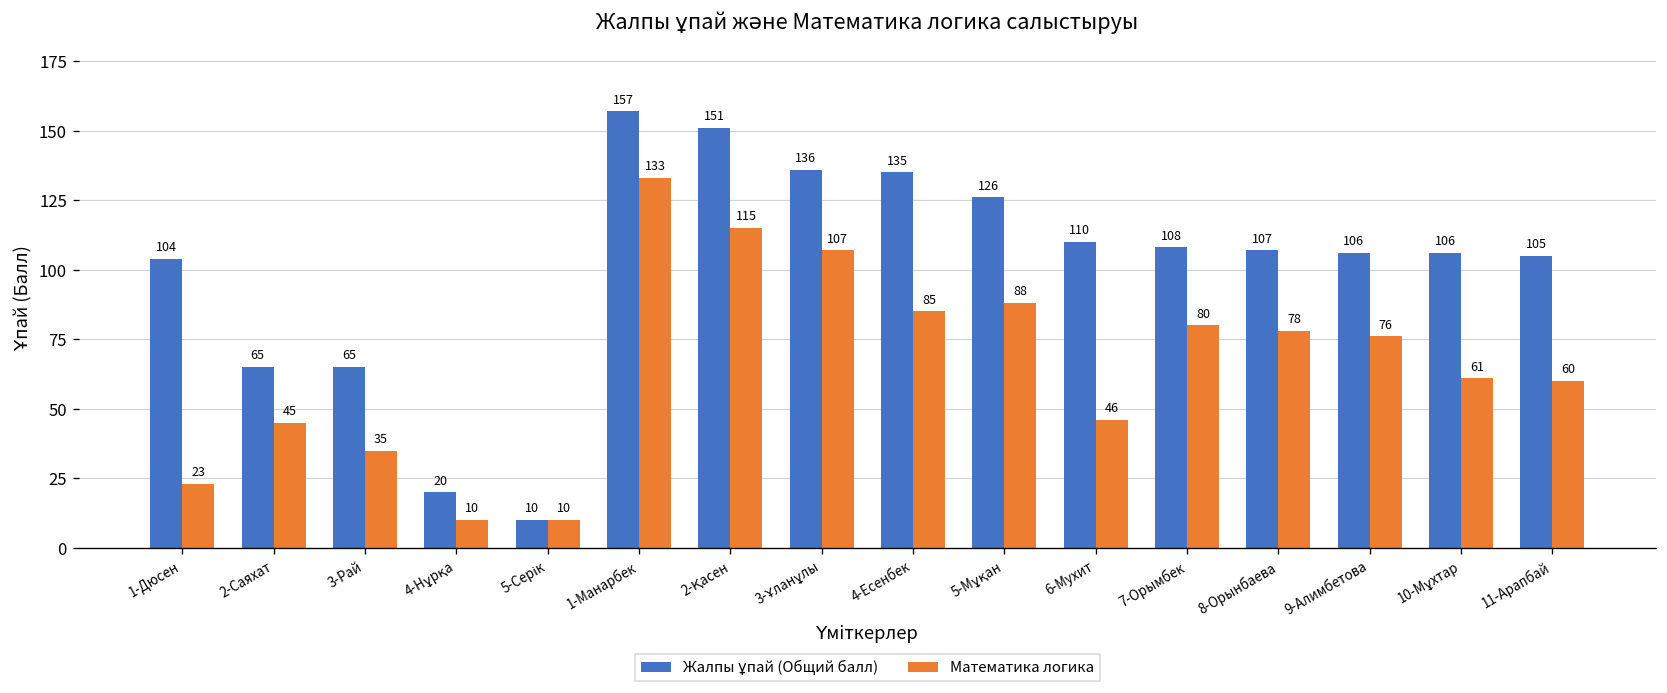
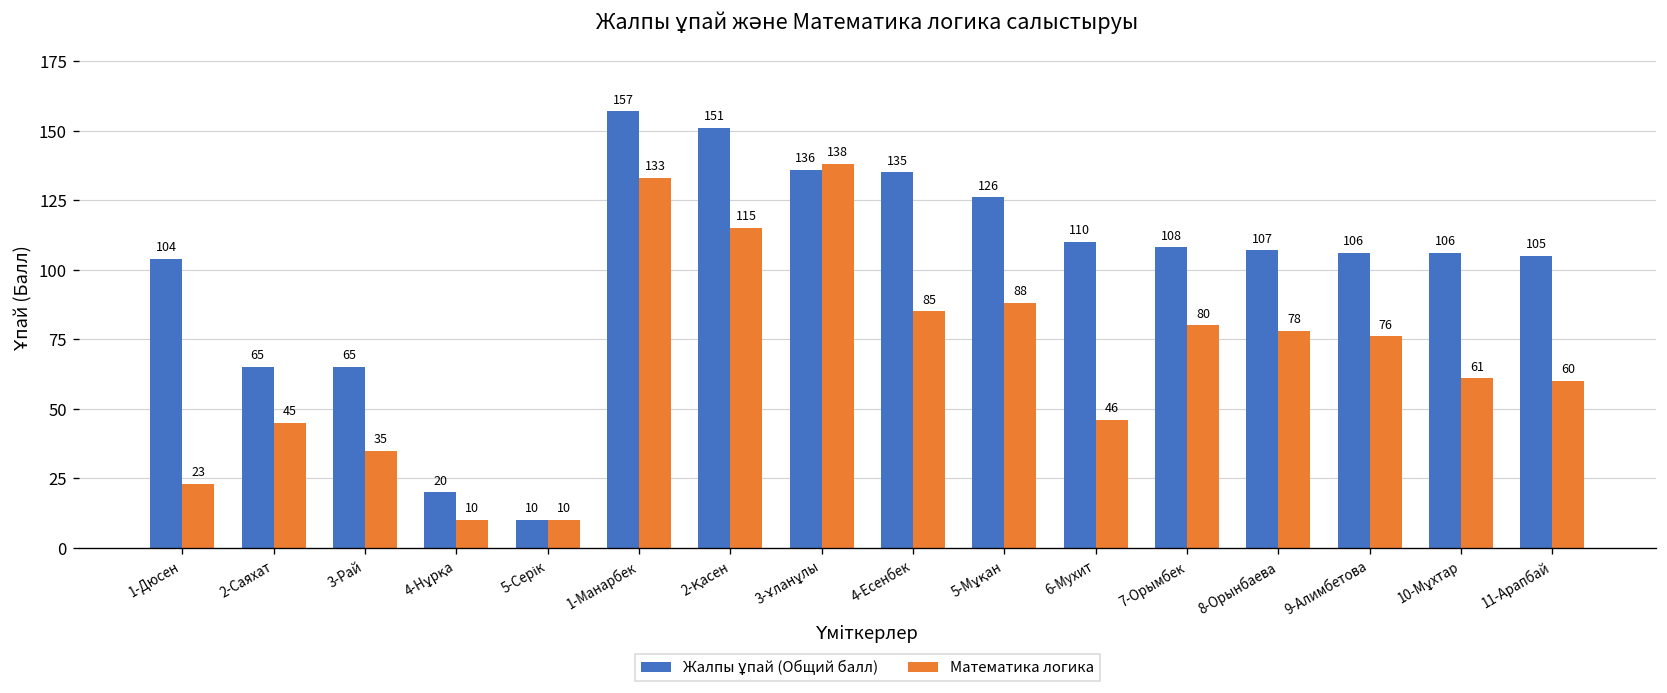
Математика логика, 3-Ұланұлы: 107 -> 138
